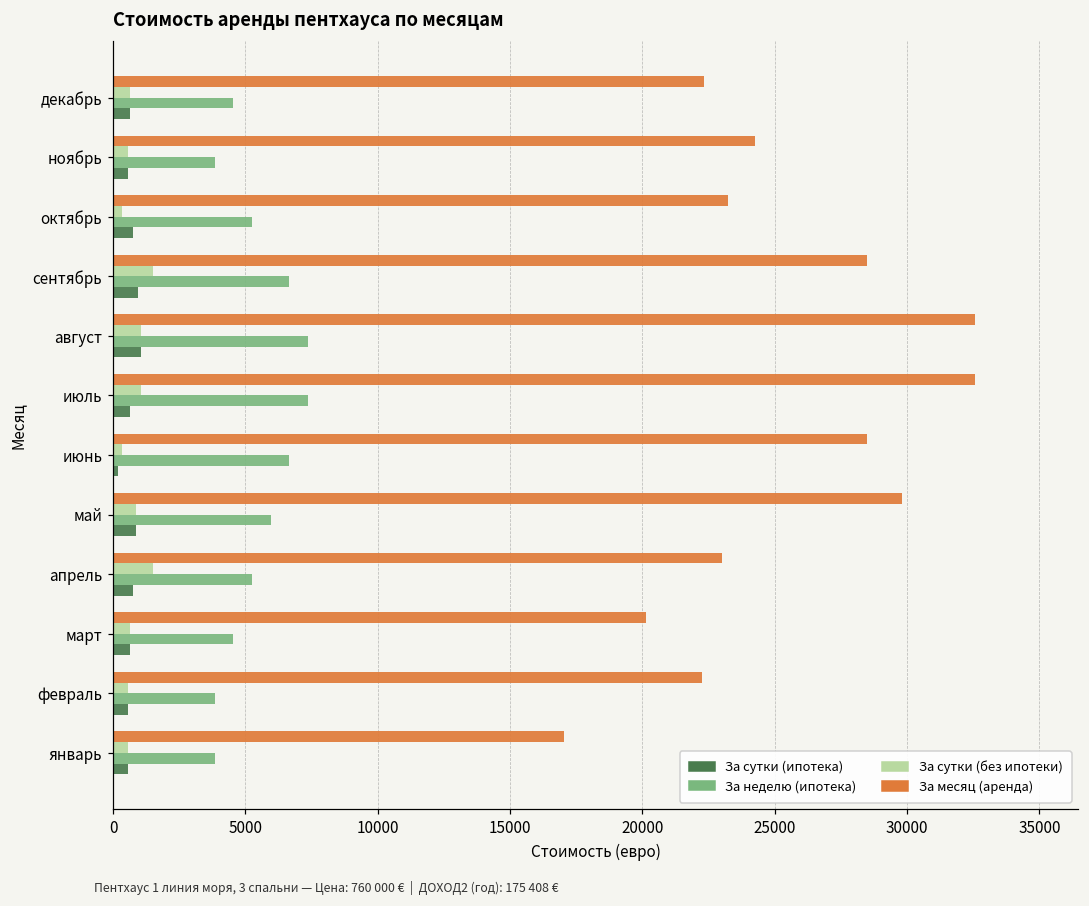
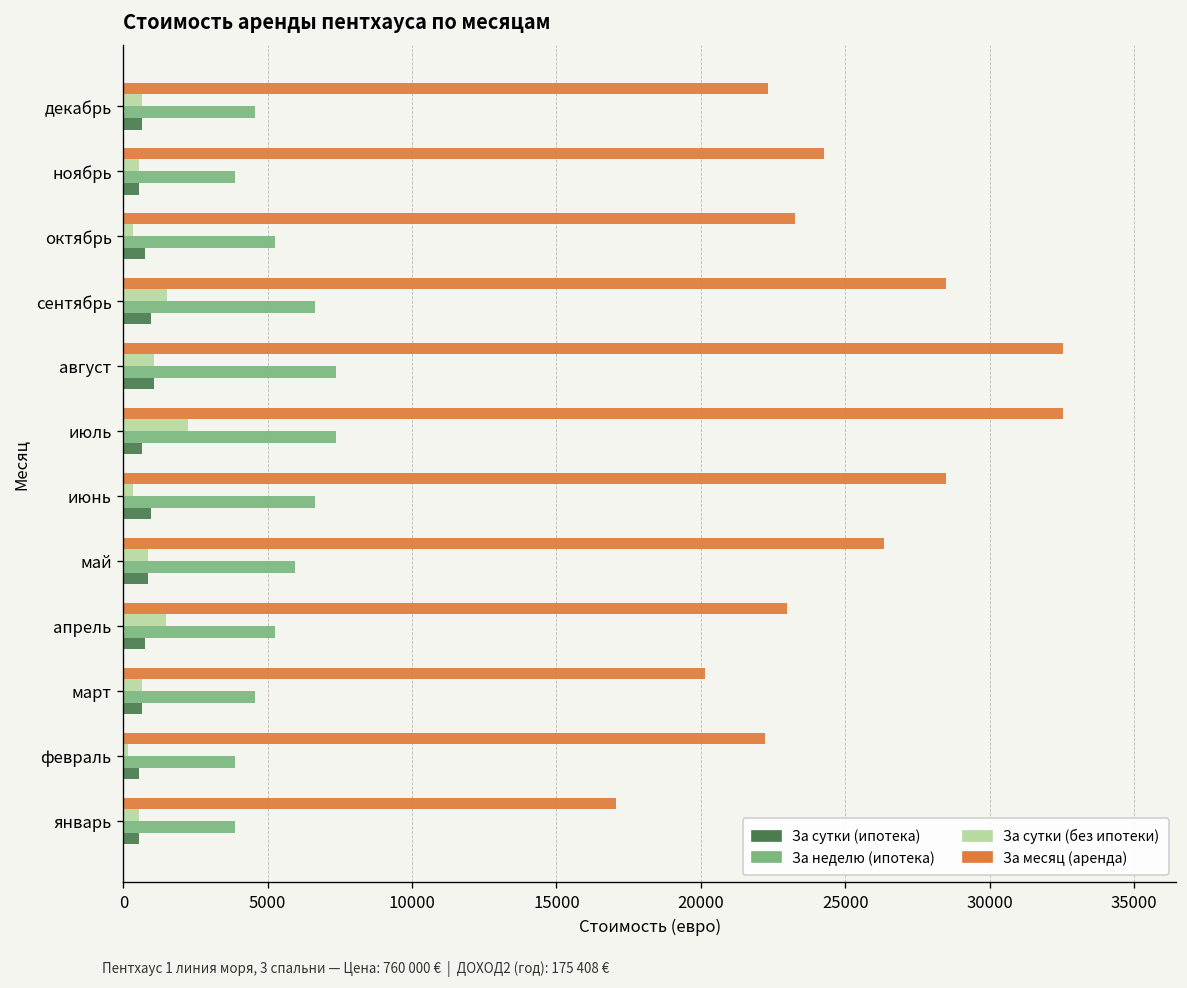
За сутки (без ипотеки), июль: 1100 -> 2200
За сутки (ипотека), июнь: 200 -> 1000
За месяц (аренда), май: 29800 -> 26400
За сутки (без ипотеки), февраль: 600 -> 200
